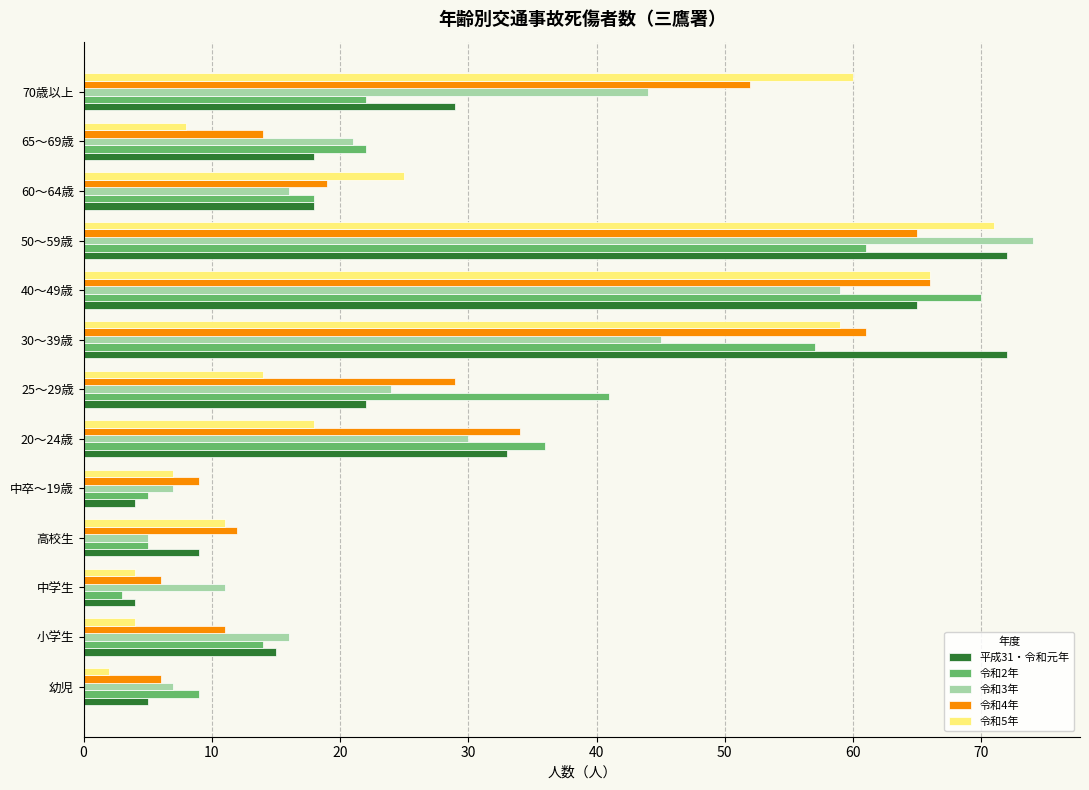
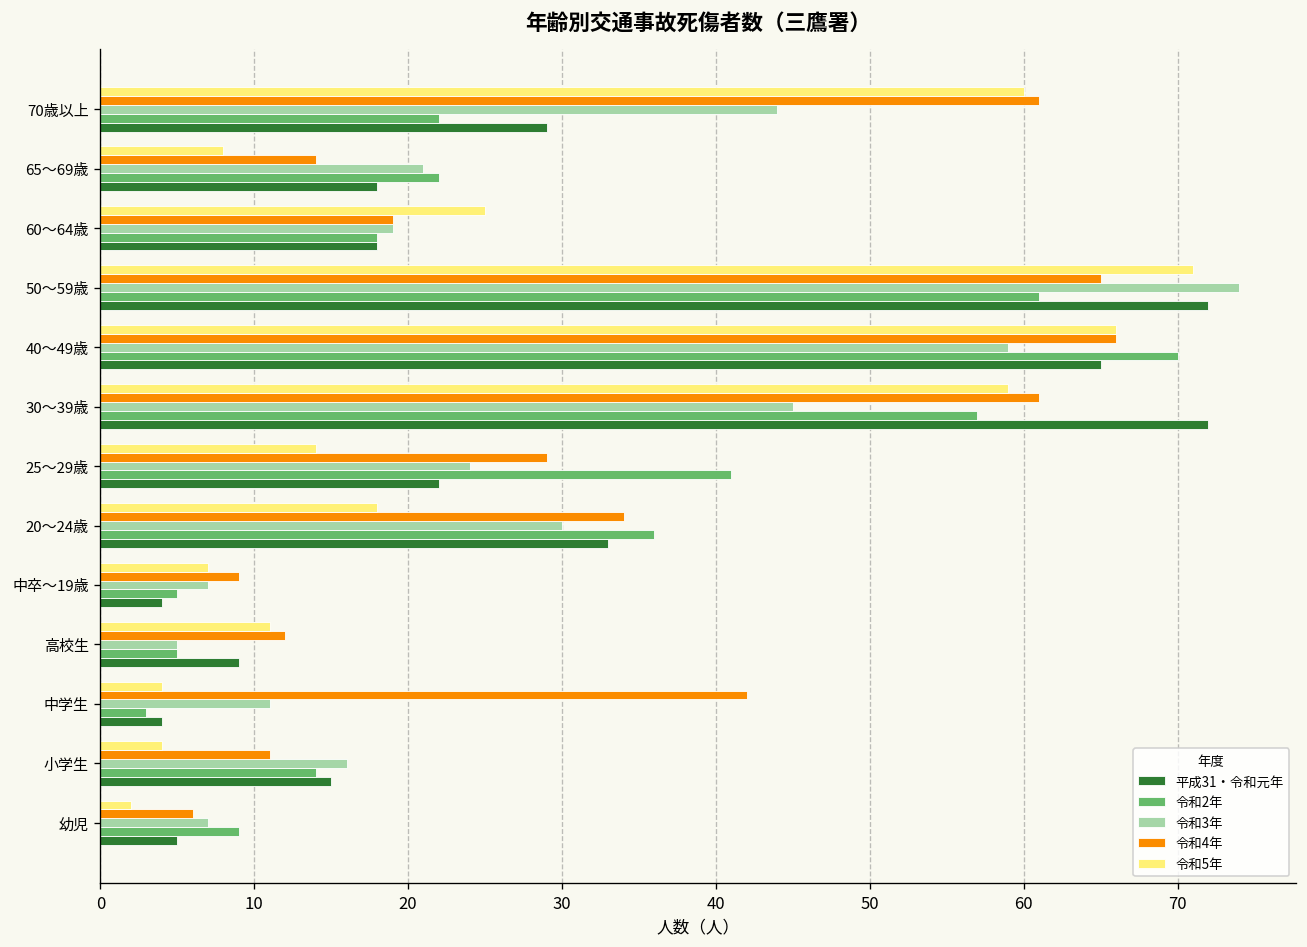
令和4年, 70歳以上: 52 -> 61
令和3年, 60～64歳: 16 -> 19
令和4年, 中学生: 6 -> 42
